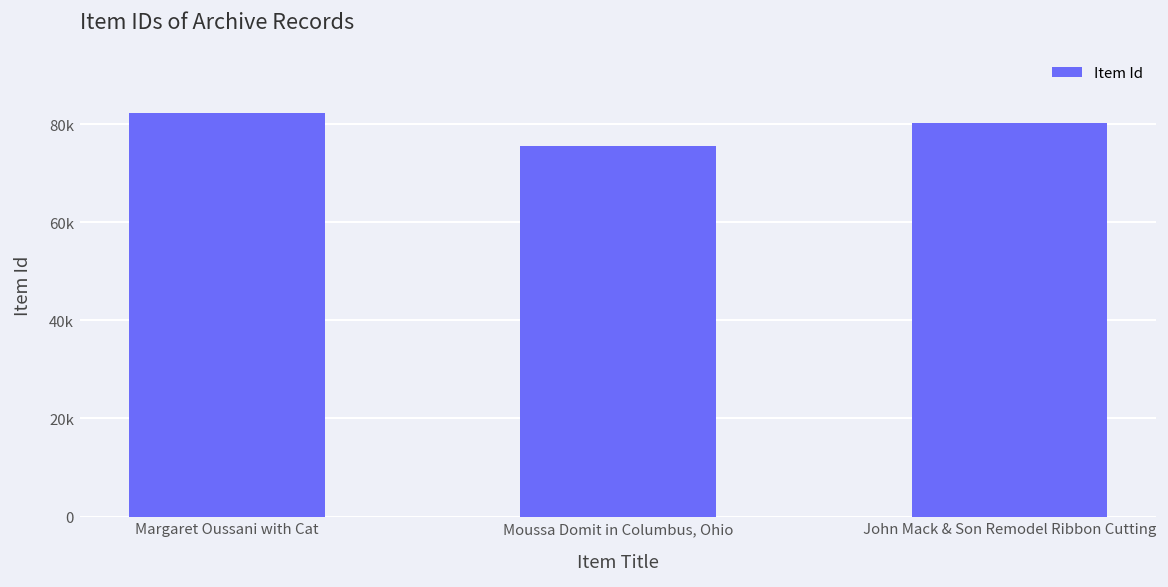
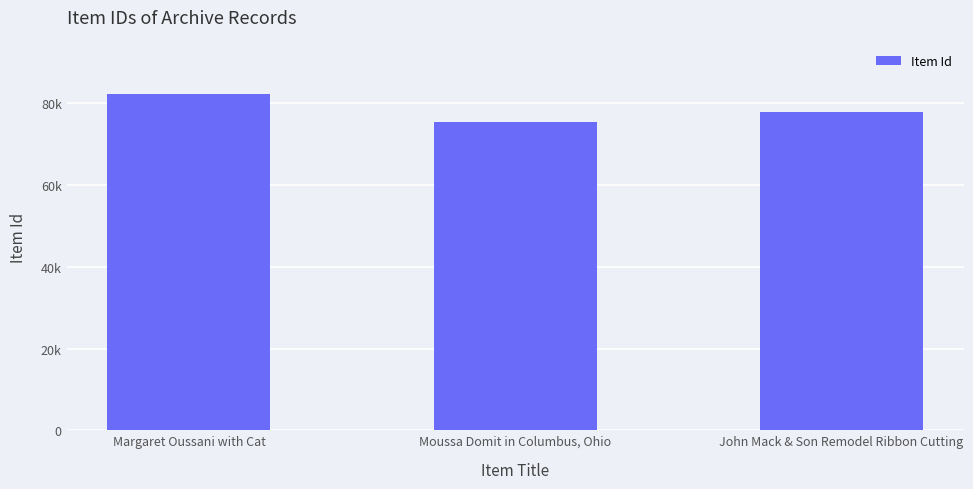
John Mack & Son Remodel Ribbon Cutting: 80000 -> 78000
